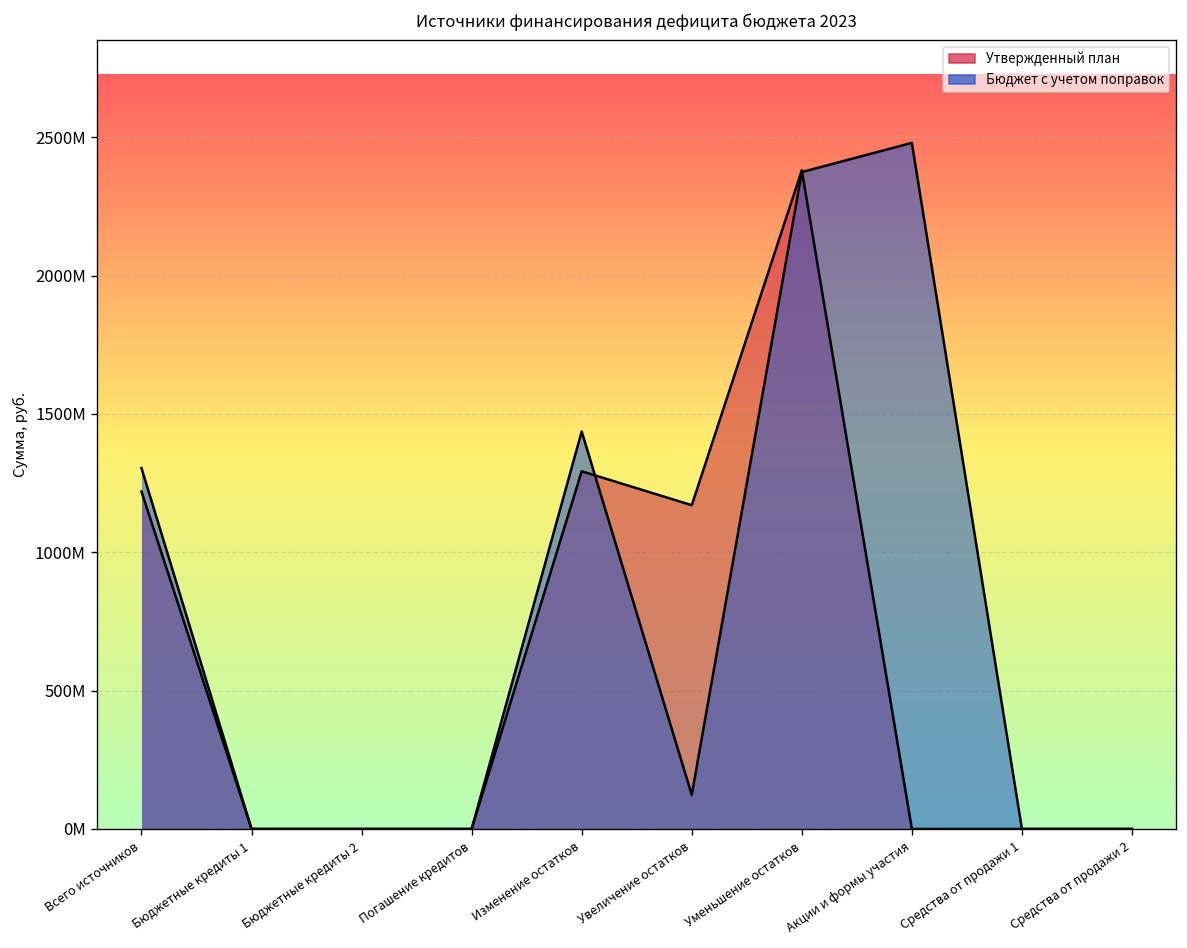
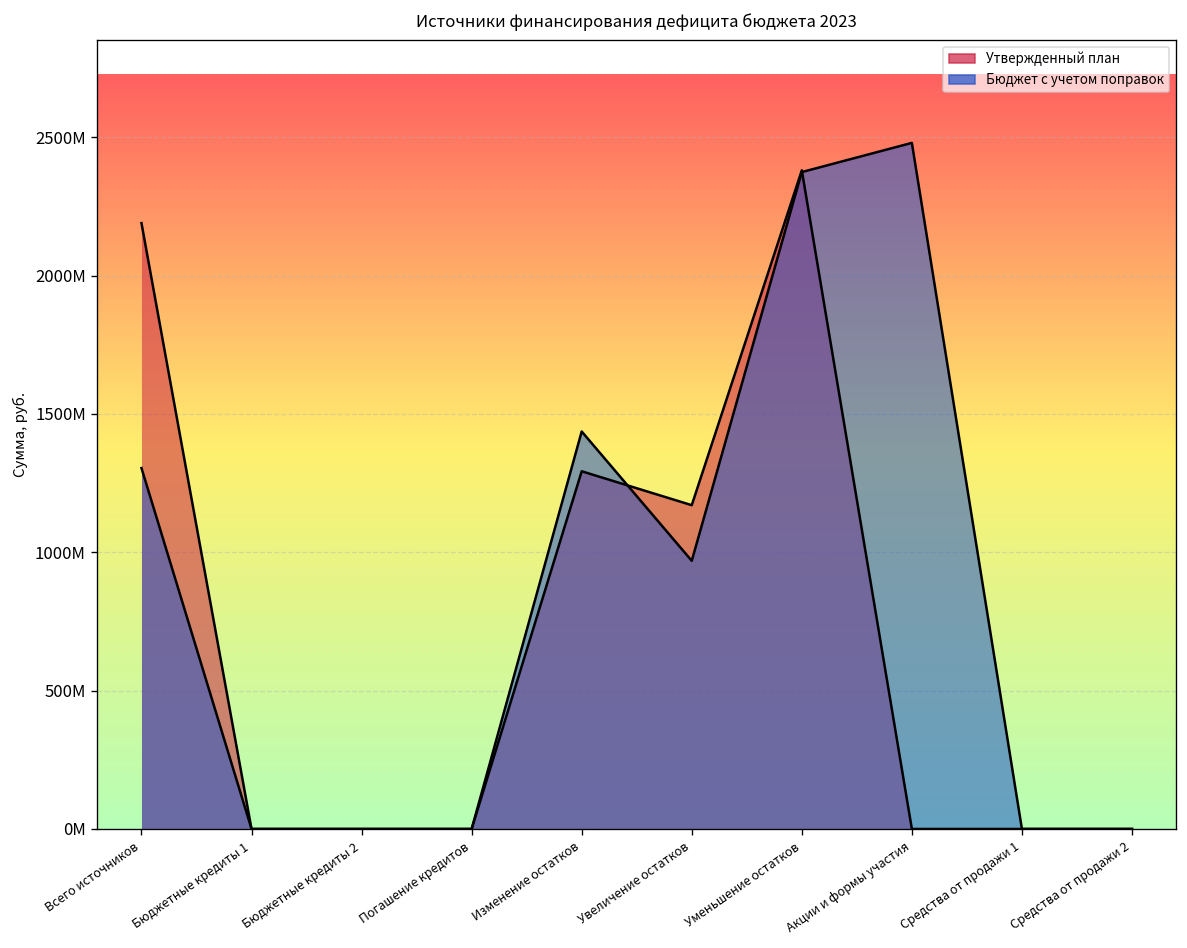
Утвержденный план, Всего источников: 1220000000 -> 2190000000
Бюджет с учетом поправок, Увеличение остатков: 120000000 -> 970000000
